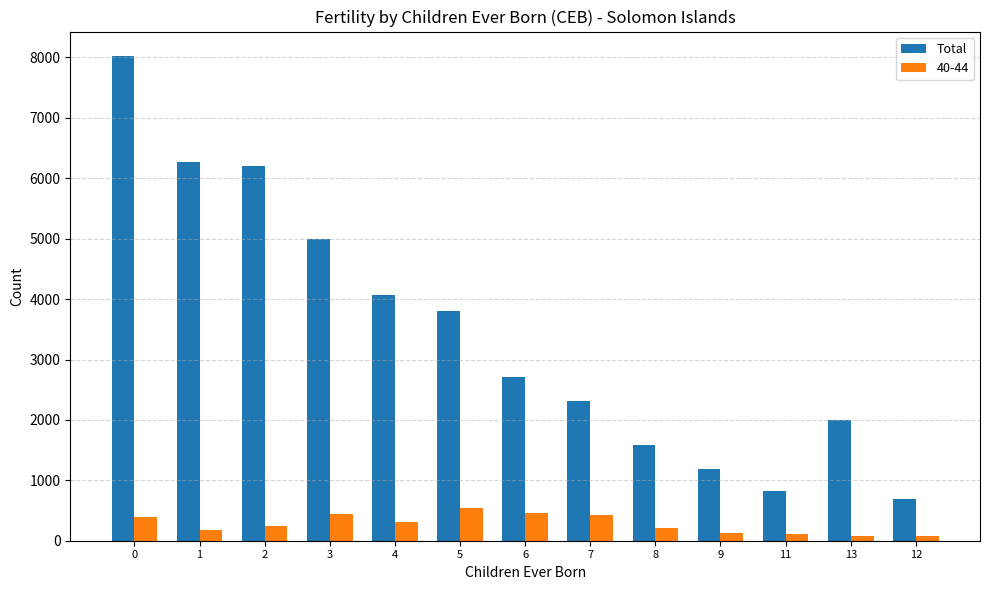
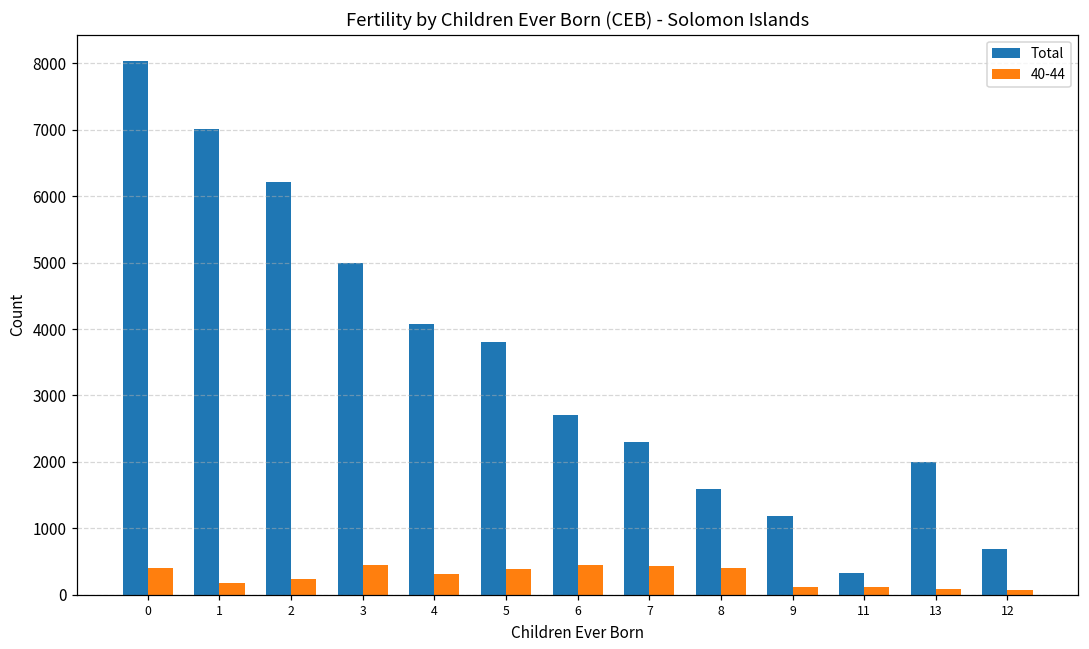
Total, 1: 6300 -> 7000
40-44, 5: 500 -> 400
40-44, 8: 200 -> 400
Total, 11: 800 -> 300
